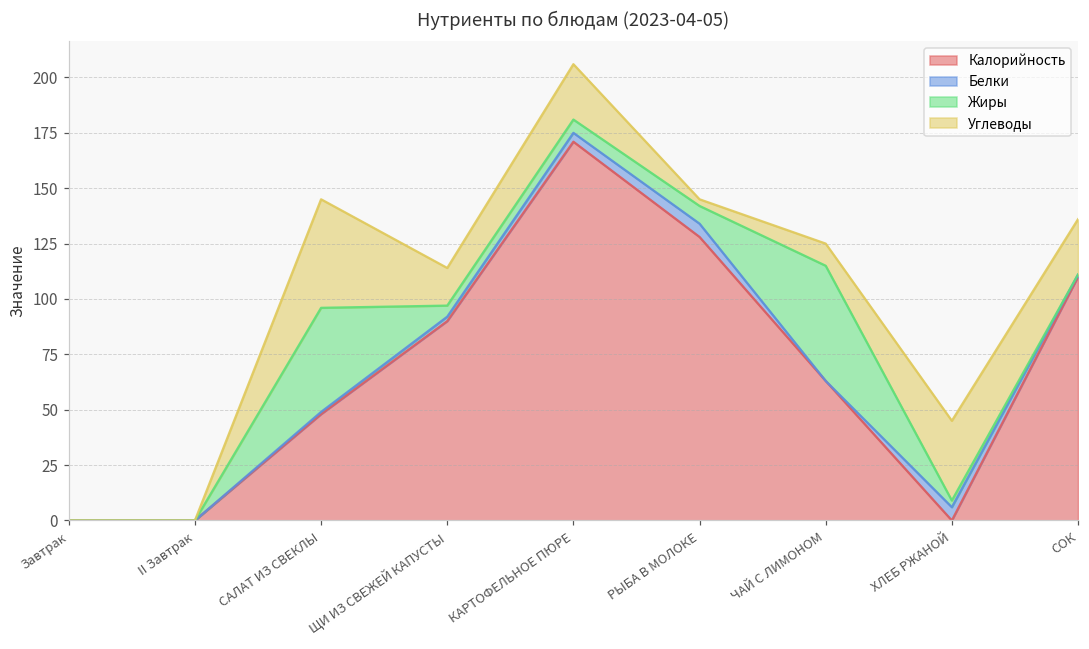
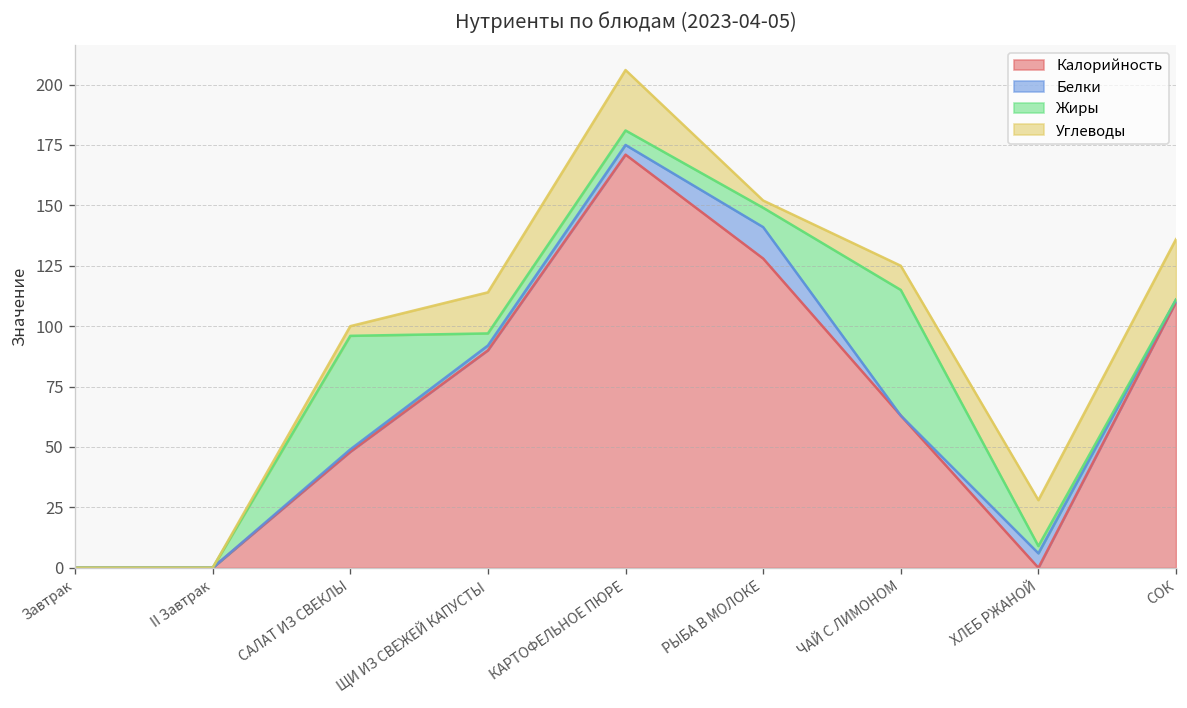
Углеводы, САЛАТ ИЗ СВЕКЛЫ: 49 -> 4
Белки, РЫБА В МОЛОКЕ: 6 -> 13
Углеводы, ХЛЕБ РЖАНОЙ: 36 -> 19
